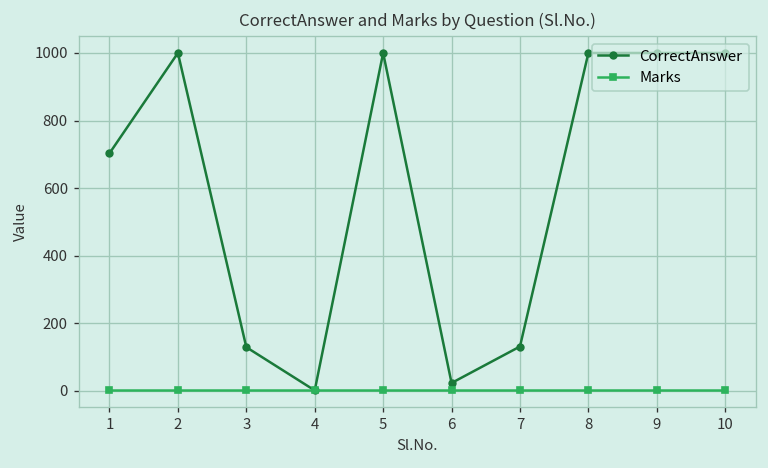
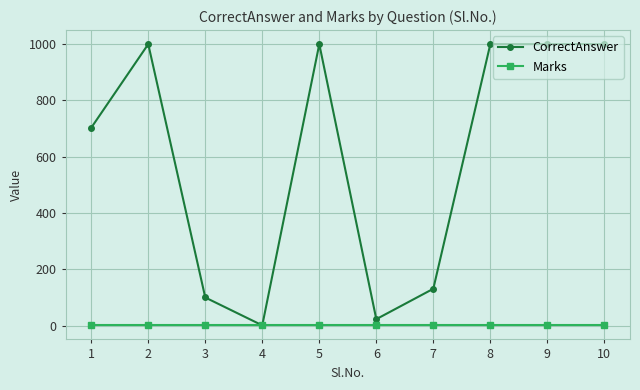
CorrectAnswer, 3: 130 -> 100
